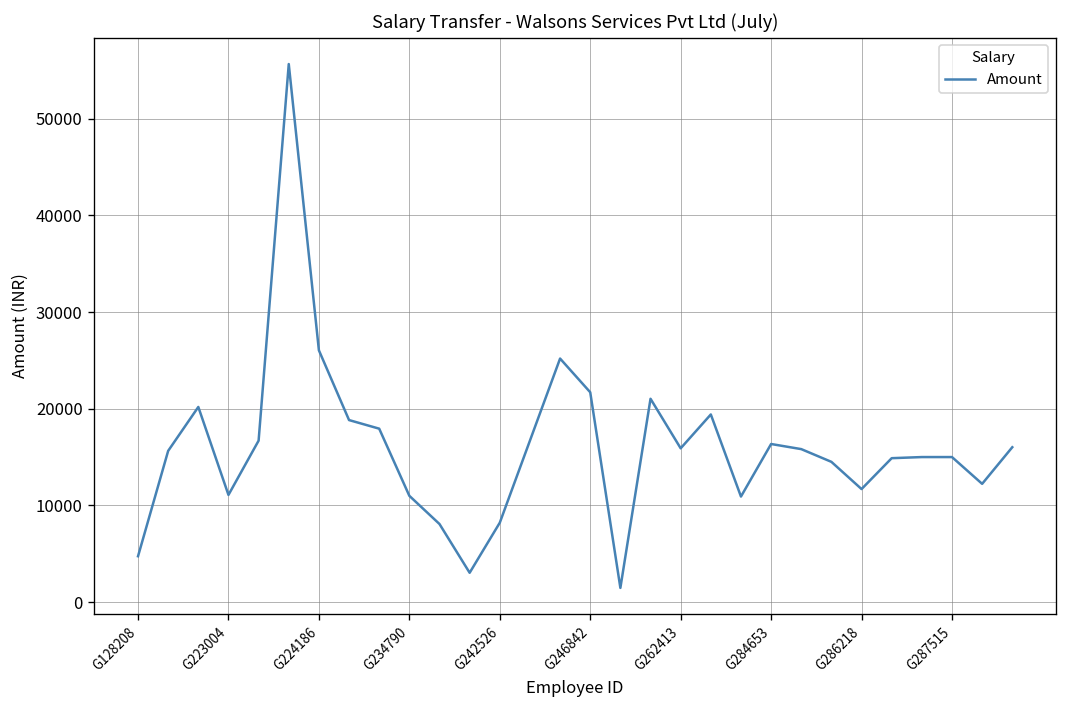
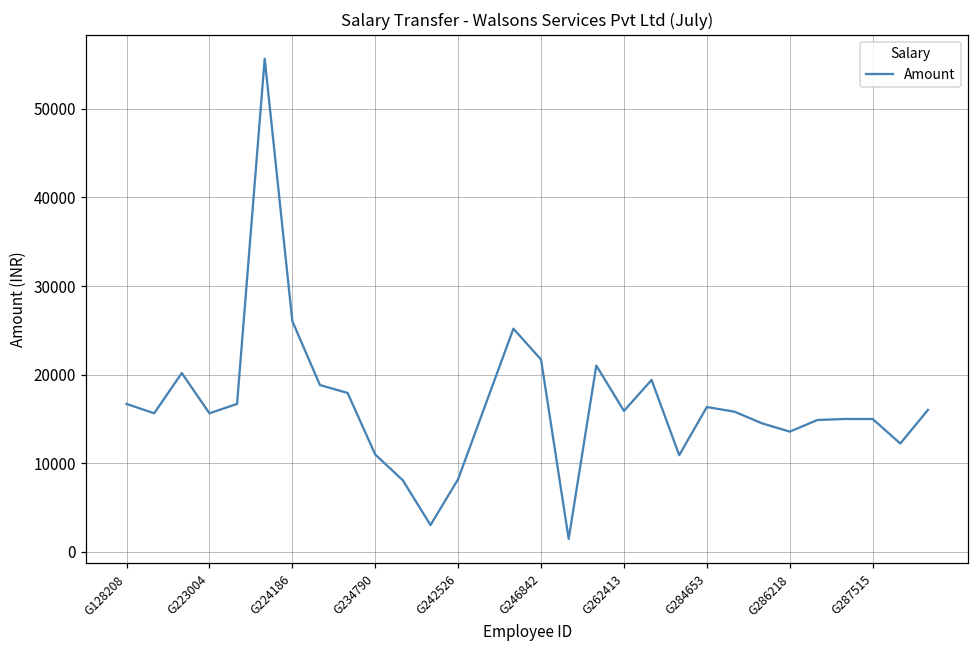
G128208: 5000 -> 17000
G223004: 11000 -> 16000
G286218: 12000 -> 14000
